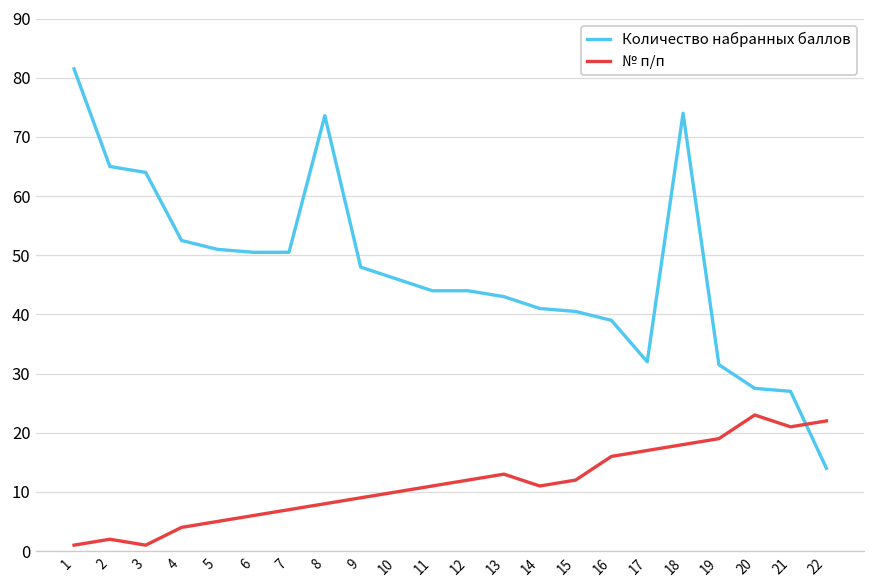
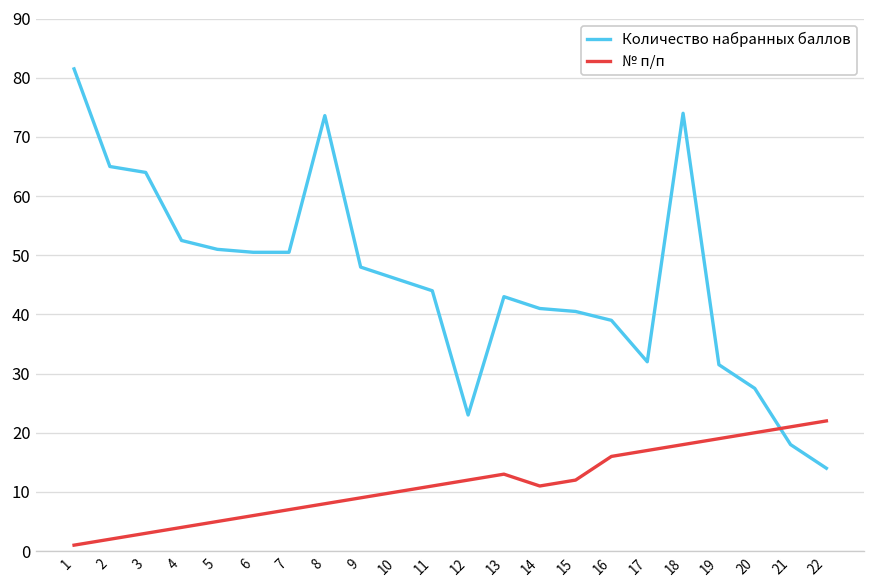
№ п/п, 3: 1 -> 3
Количество набранных баллов, 12: 44 -> 23
№ п/п, 20: 23 -> 20
Количество набранных баллов, 21: 27 -> 18
